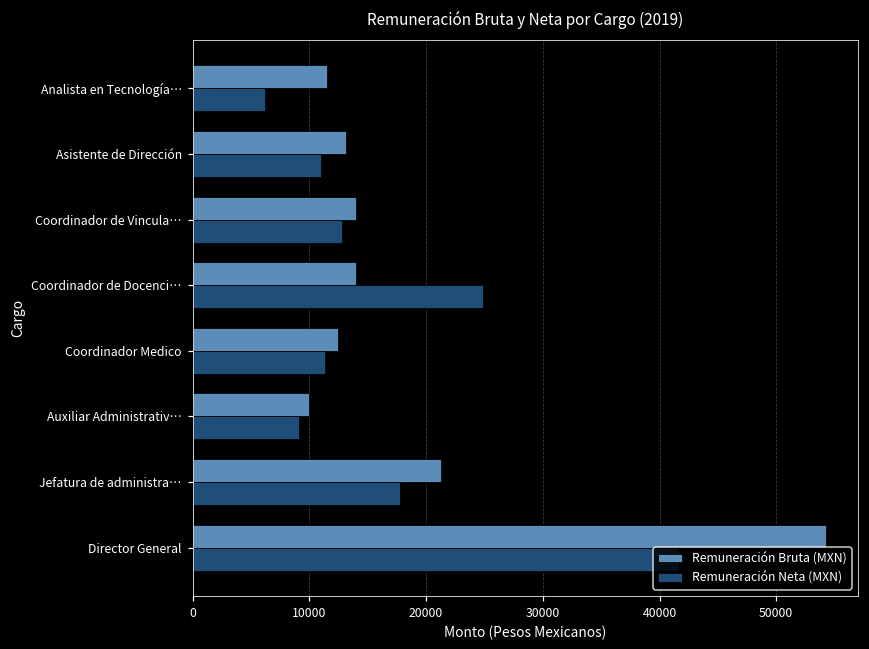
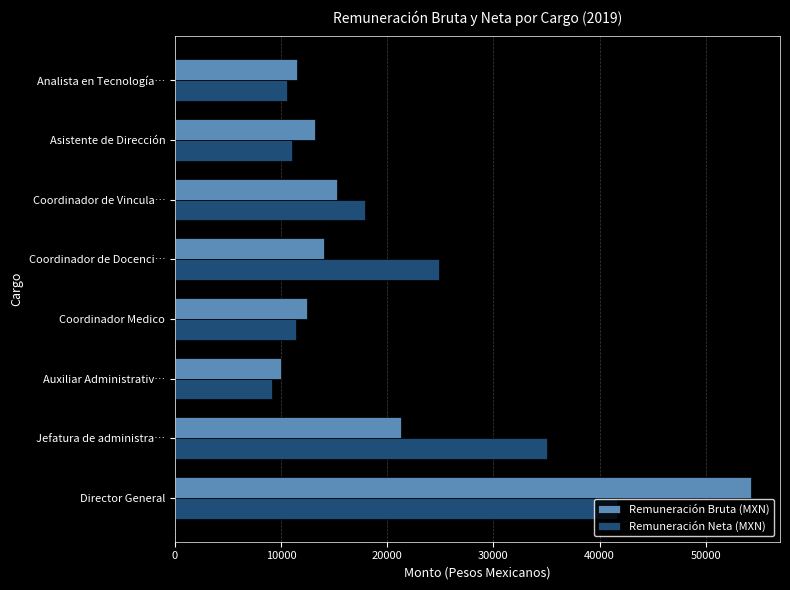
Remuneración Neta (MXN), Analista en Tecnología…: 6200 -> 10500
Remuneración Bruta (MXN), Coordinador de Vincula…: 14000 -> 15200
Remuneración Neta (MXN), Coordinador de Vincula…: 12800 -> 17900
Remuneración Neta (MXN), Jefatura de administra…: 17800 -> 35100
